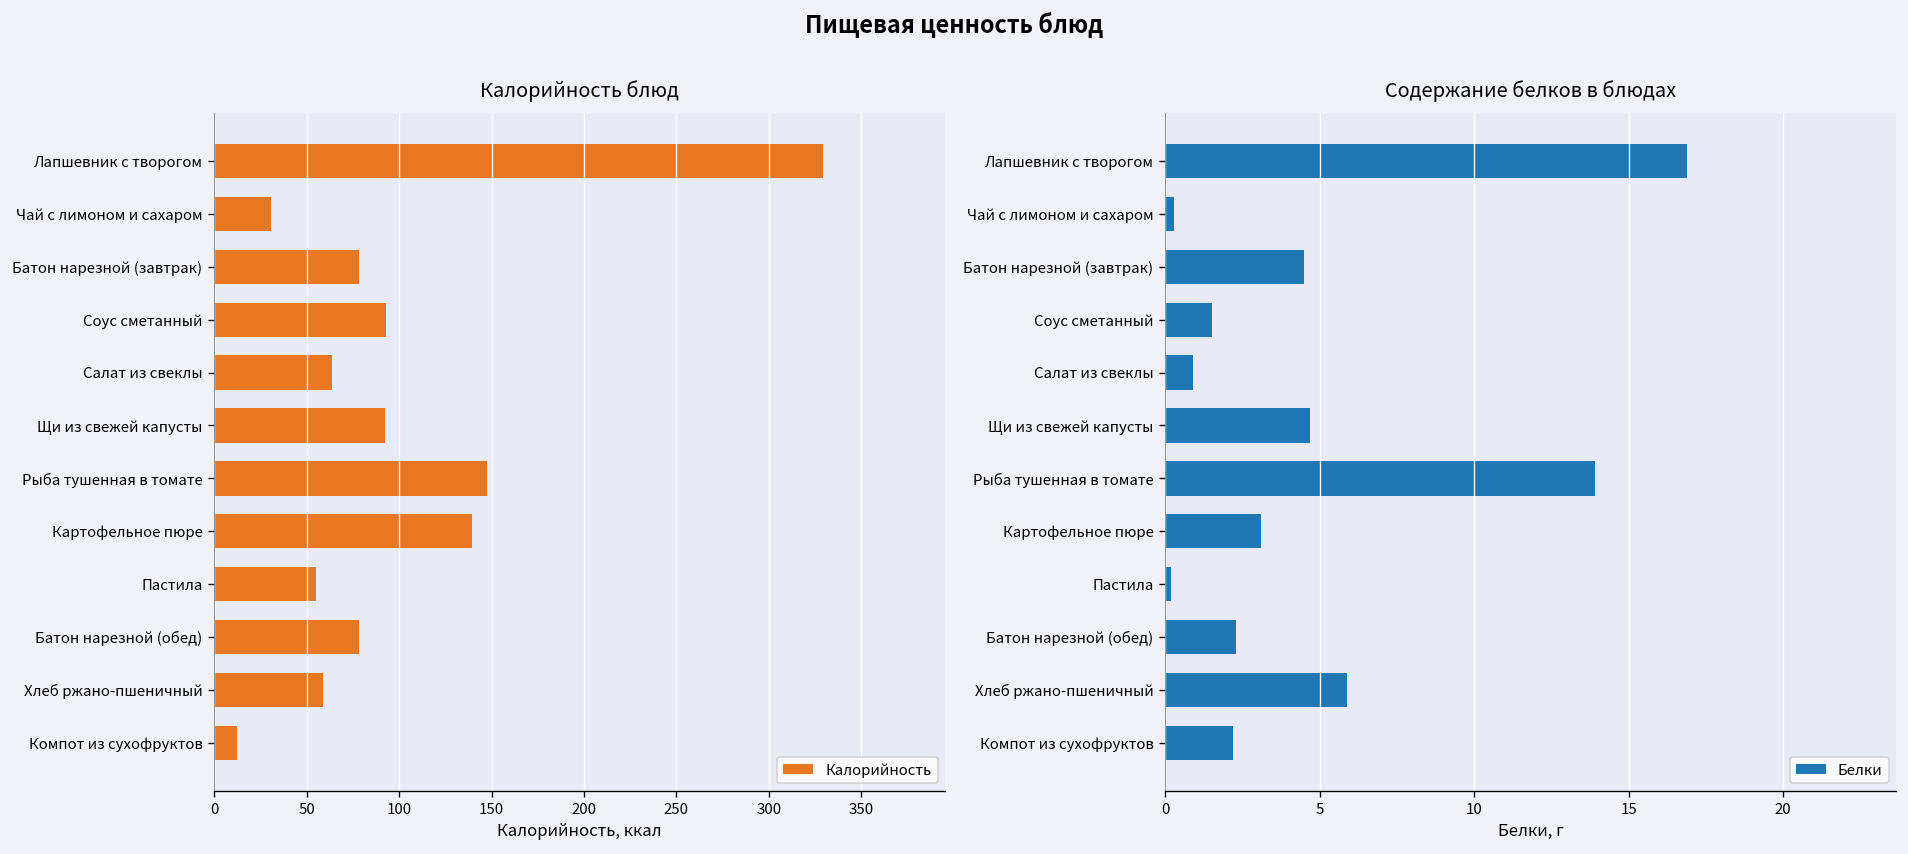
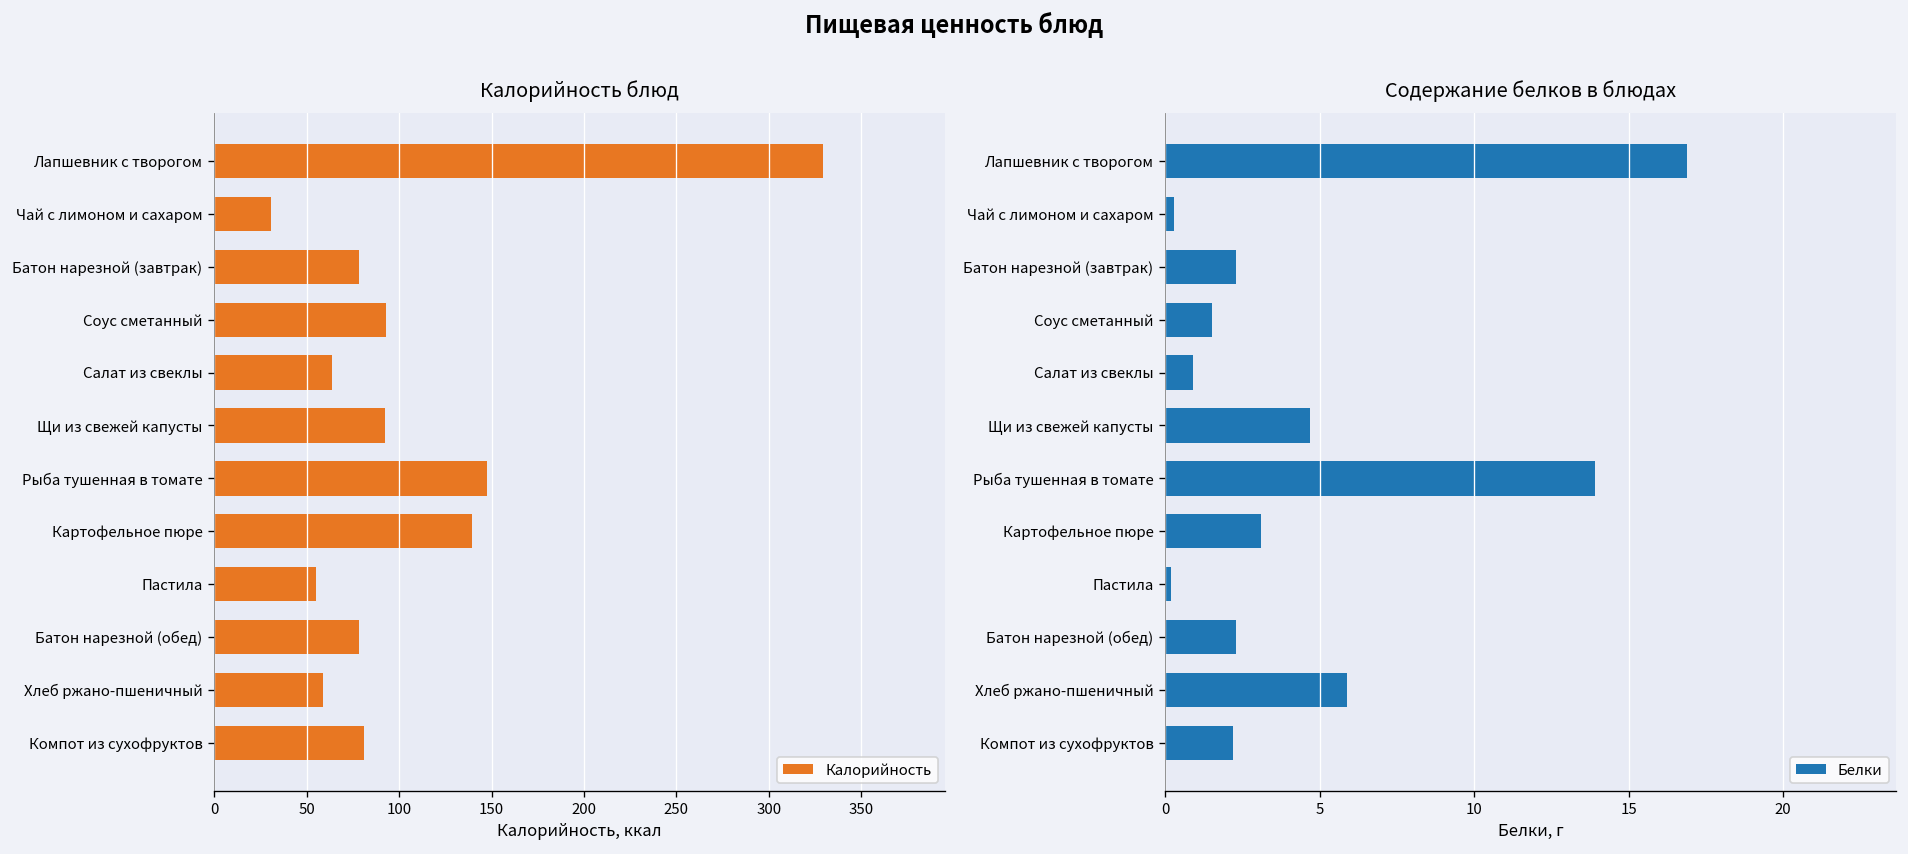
Калорийность блюд, Компот из сухофруктов: 13 -> 81
Содержание белков в блюдах, Батон нарезной (завтрак): 4.5 -> 2.3
